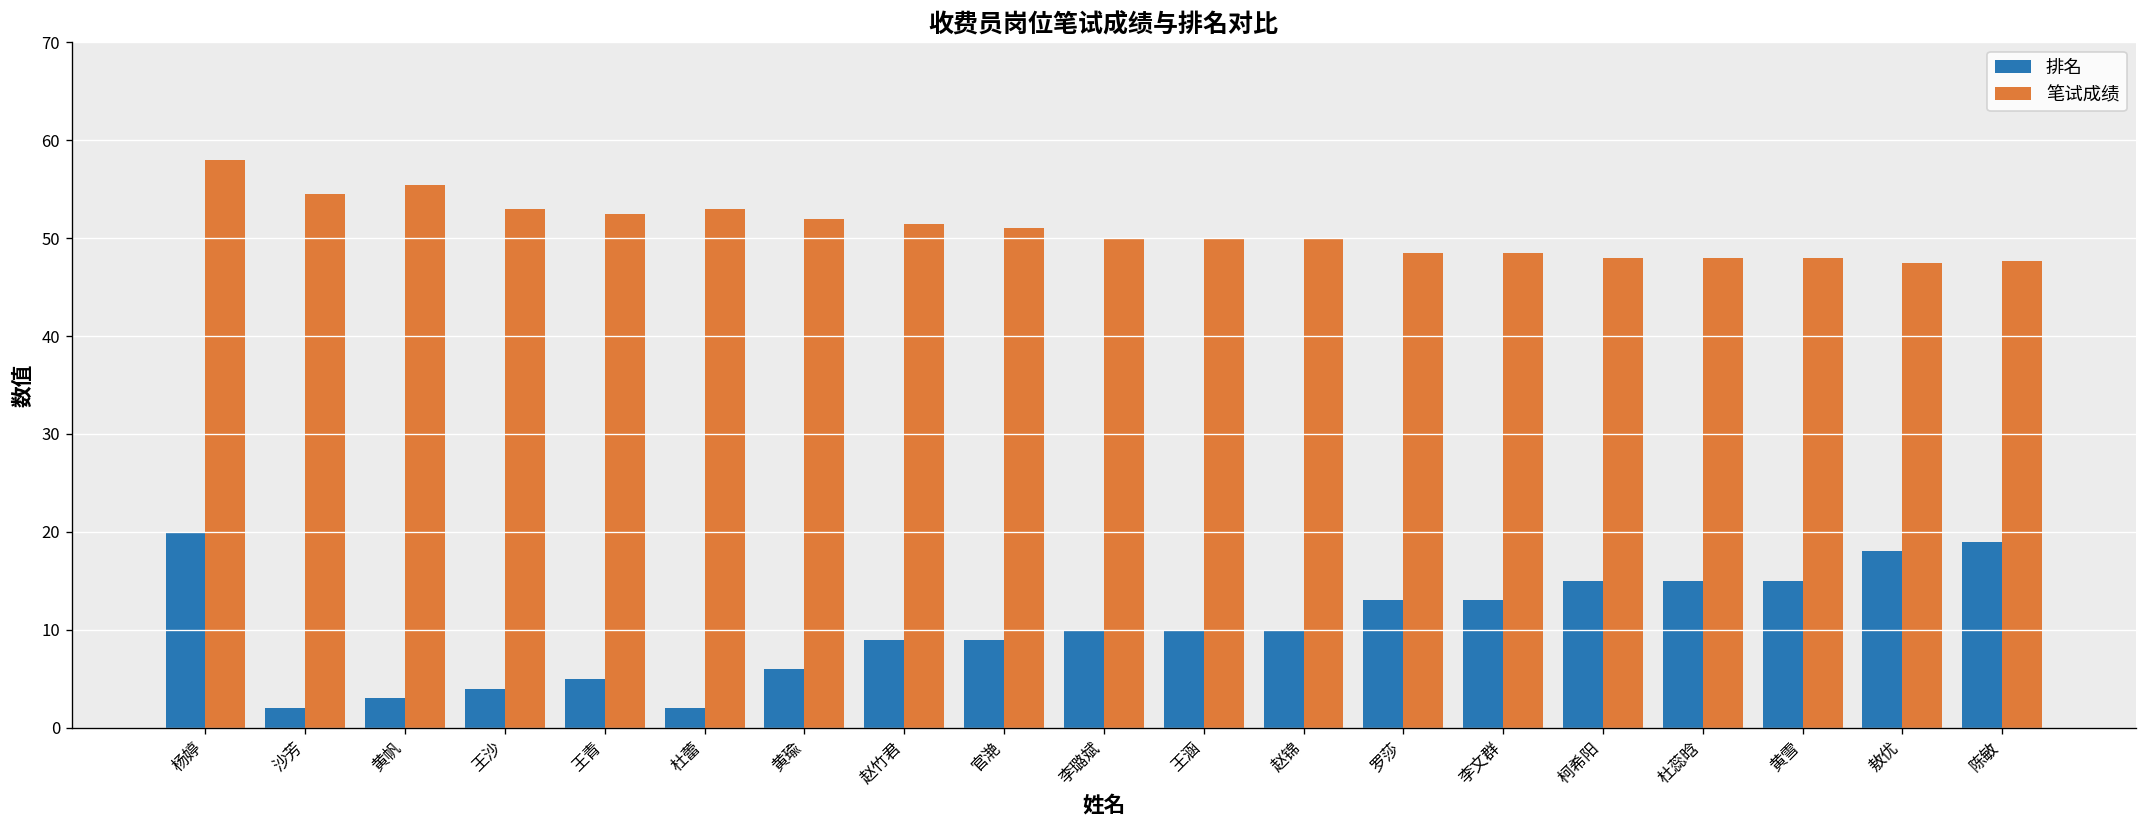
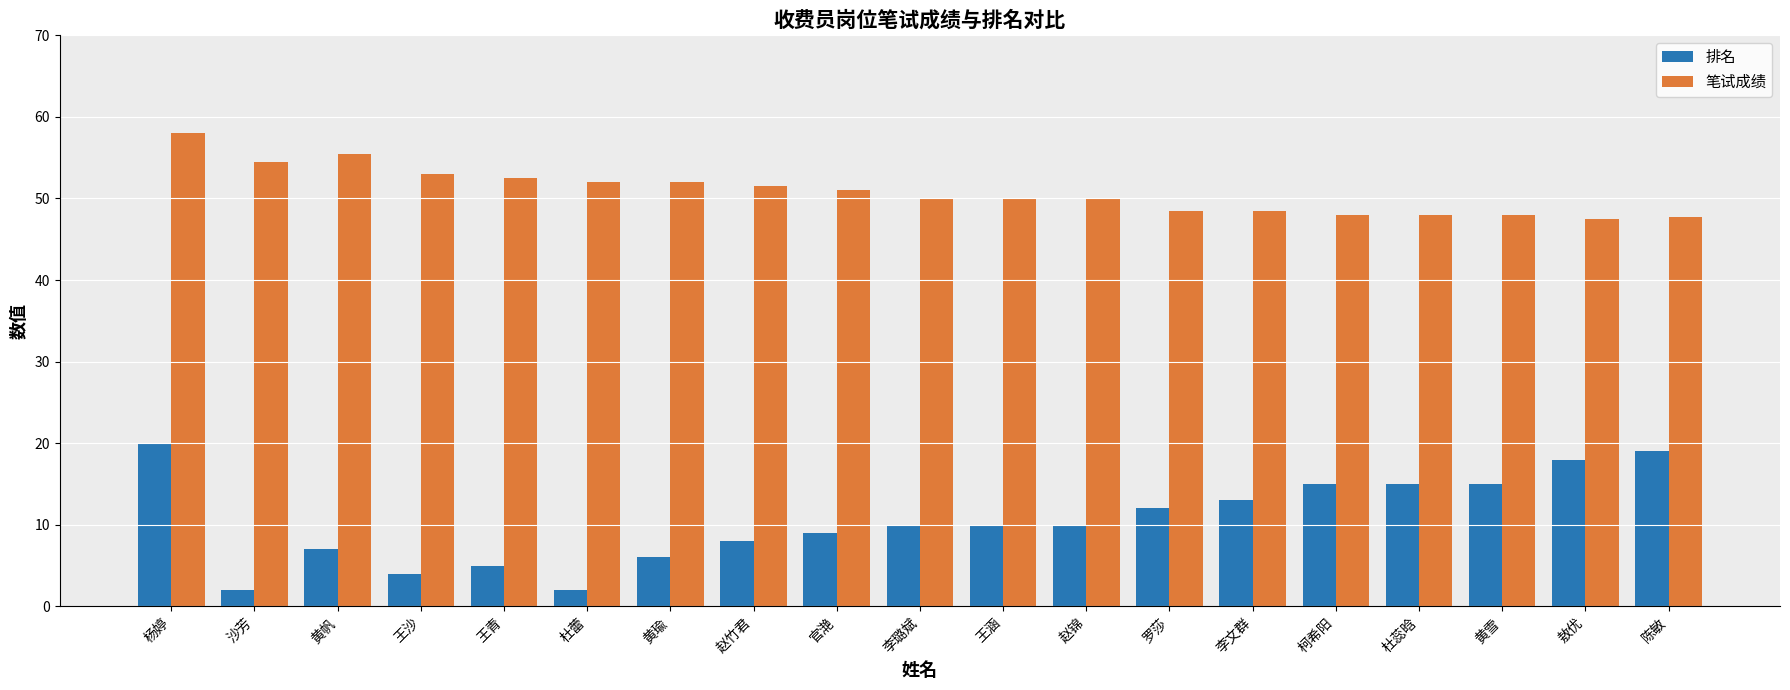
排名, 黄帆: 3 -> 7
笔试成绩, 杜蕾: 53 -> 52
排名, 赵竹君: 9 -> 8
排名, 罗莎: 13 -> 12
